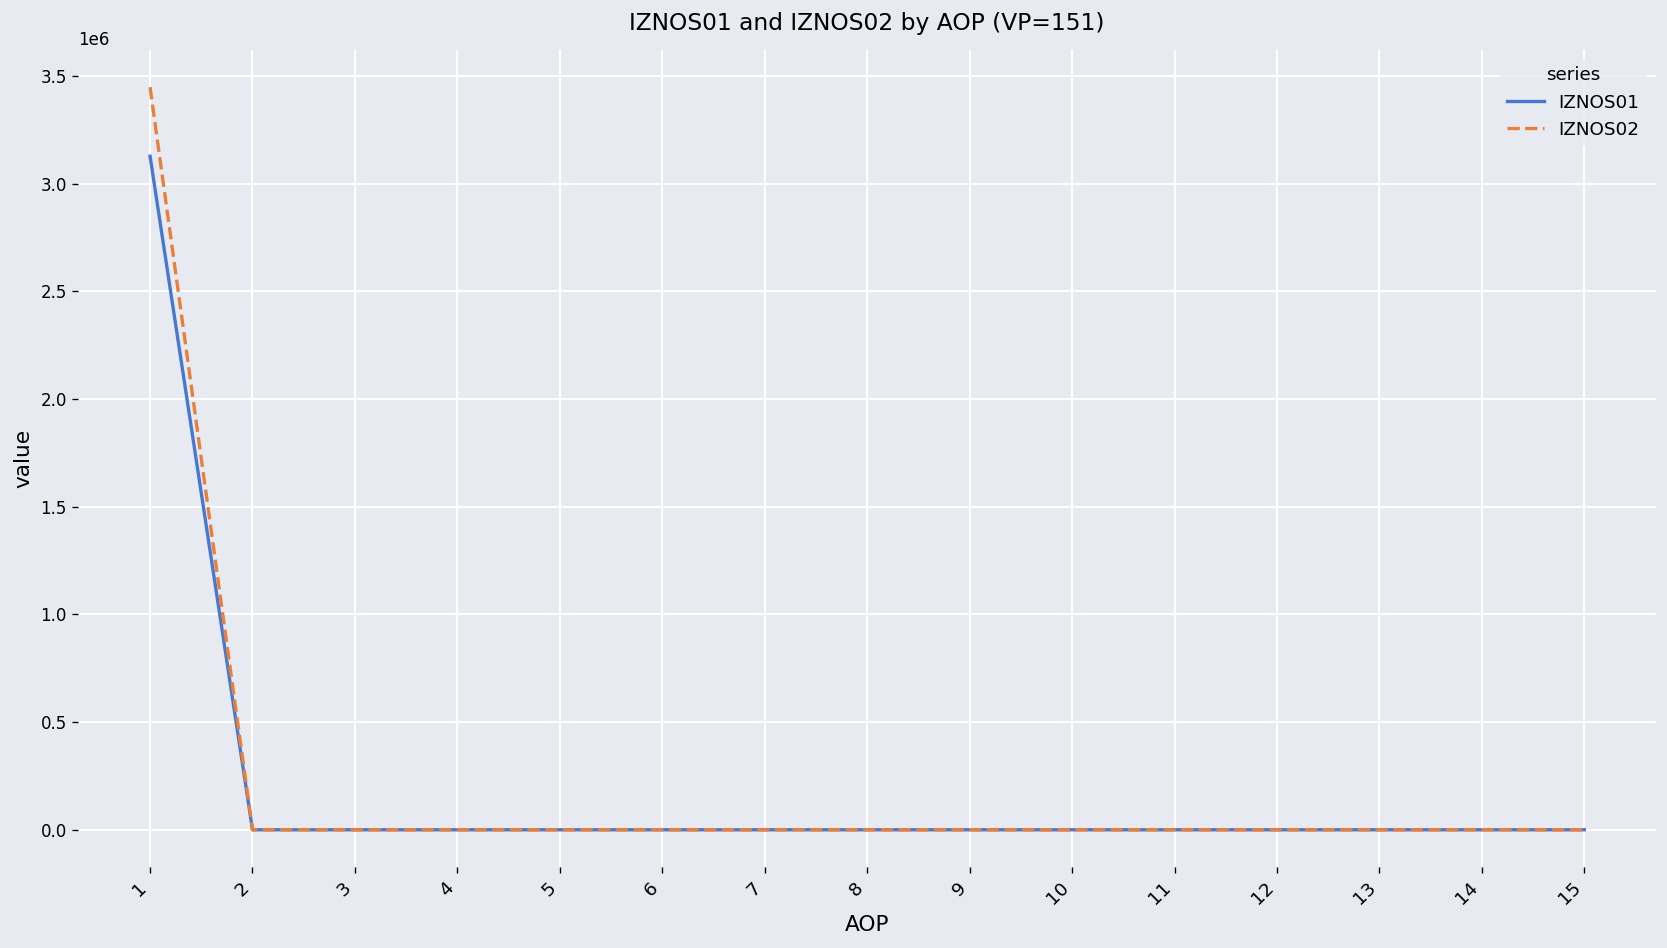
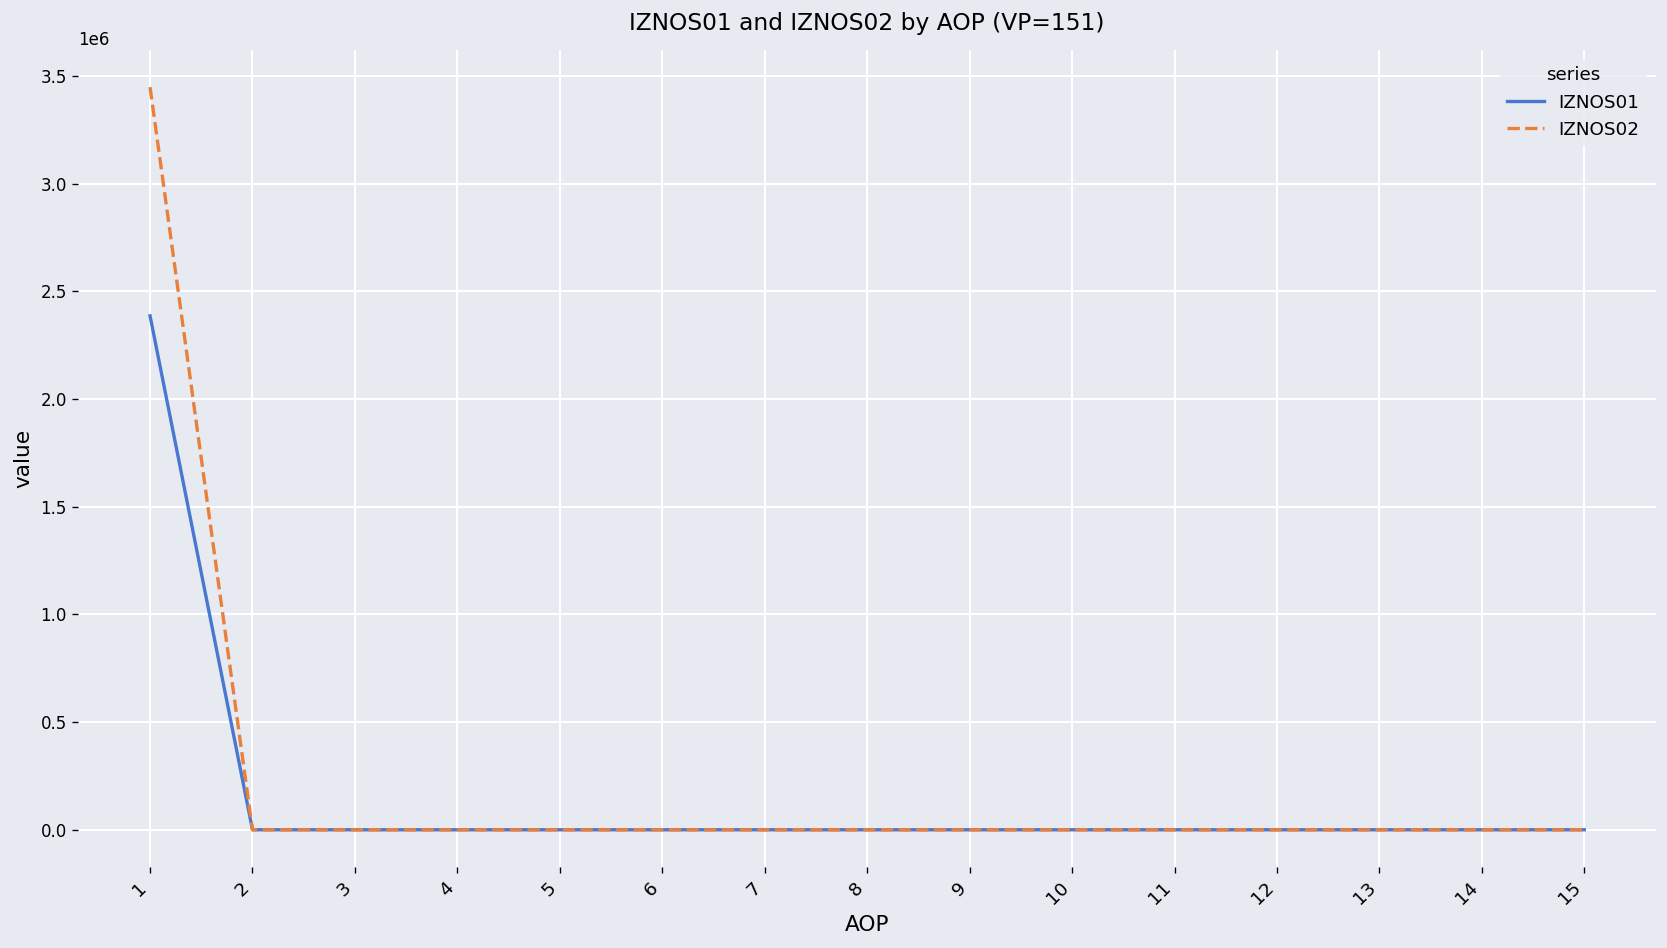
IZNOS01, 1: 3130000 -> 2390000
